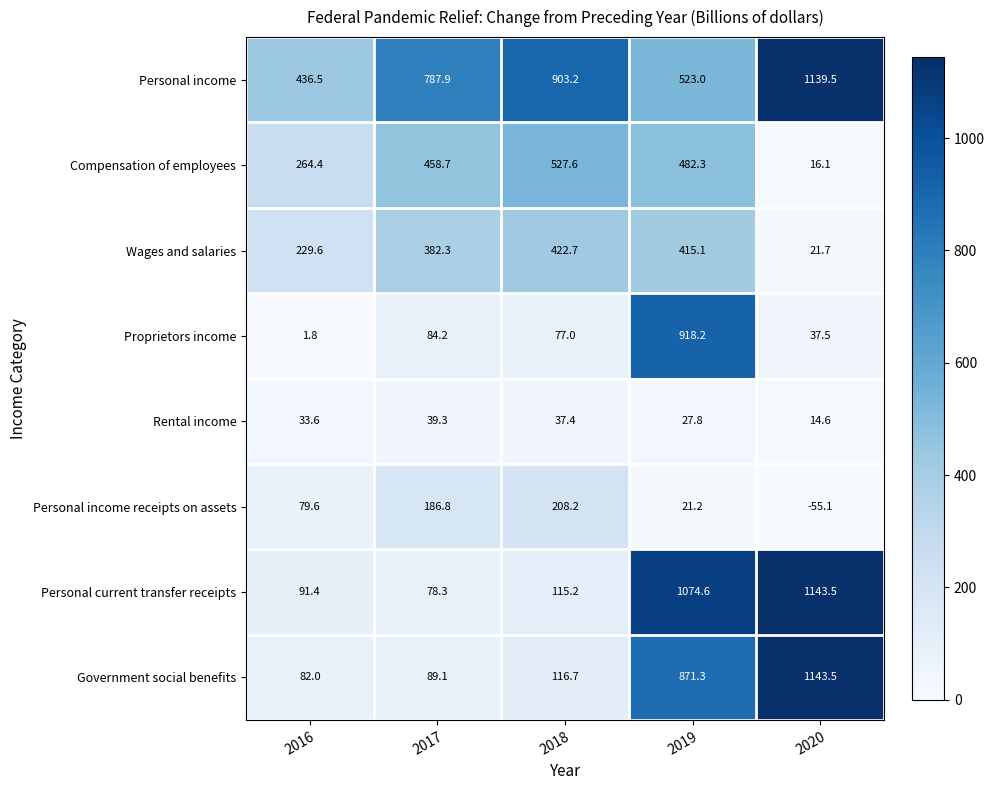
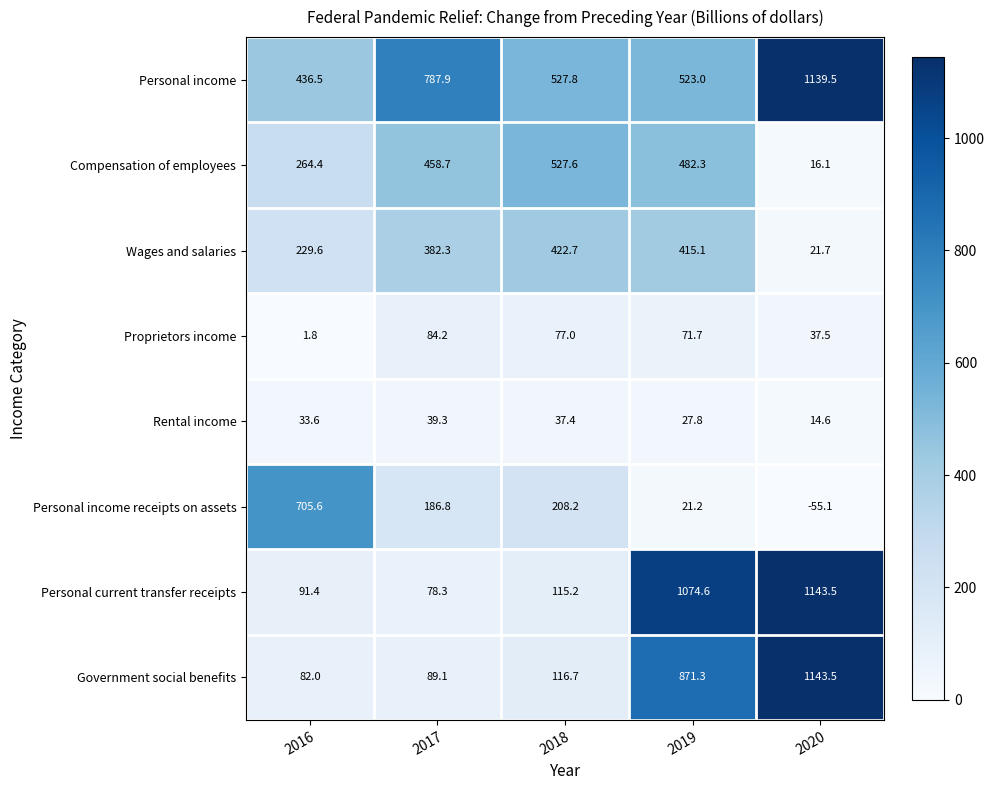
Personal income, 2018: 903.2 -> 527.8
Proprietors income, 2019: 918.2 -> 71.7
Personal income receipts on assets, 2016: 79.6 -> 705.6
